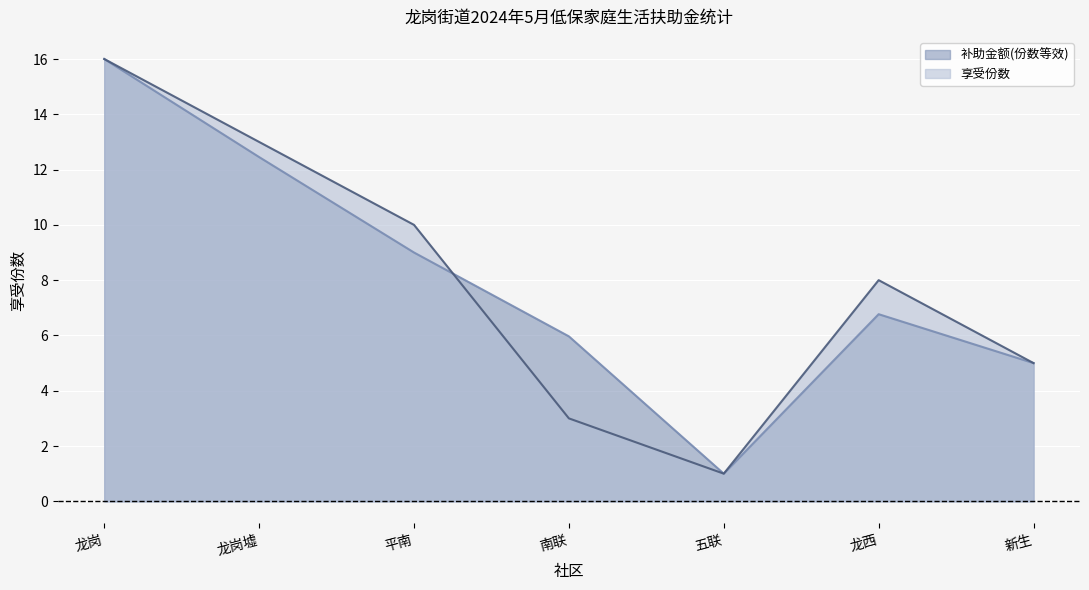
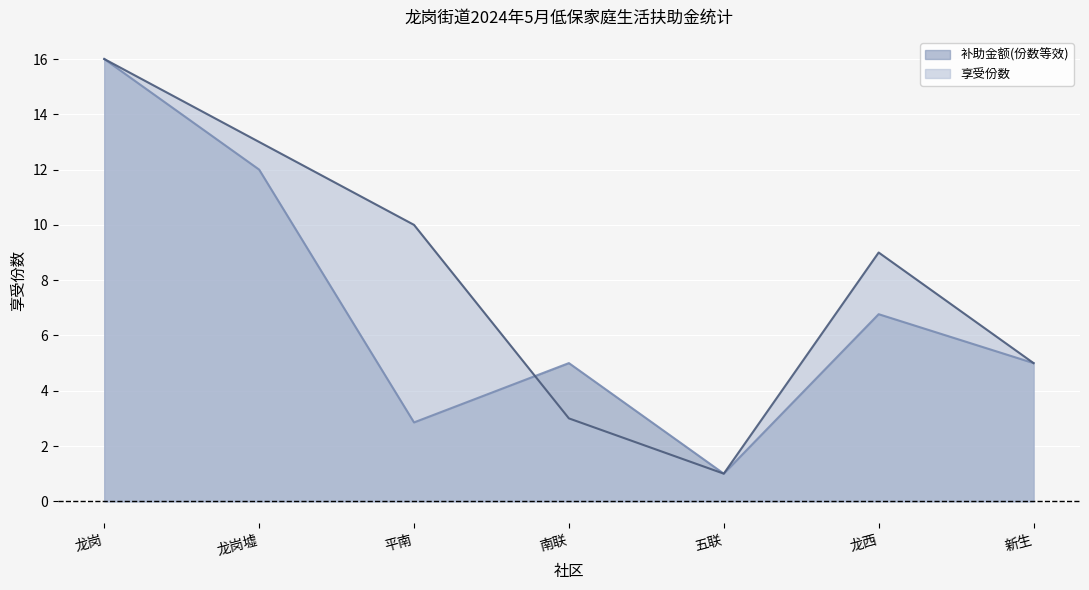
补助金额(份数等效), 龙岗墟: 12.5 -> 12.0
补助金额(份数等效), 平南: 9.0 -> 2.9
补助金额(份数等效), 南联: 6.0 -> 5.0
享受份数, 龙西: 8 -> 9
